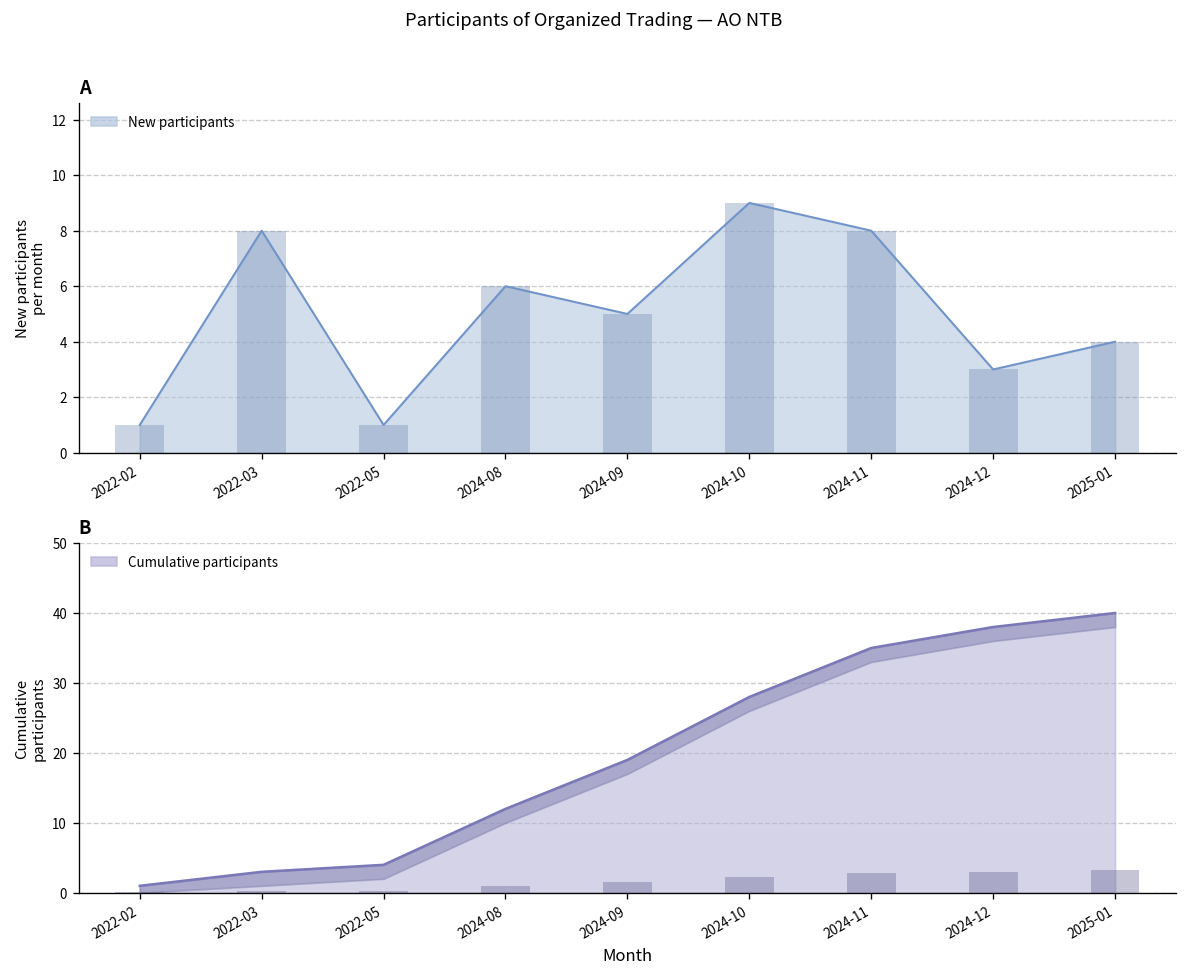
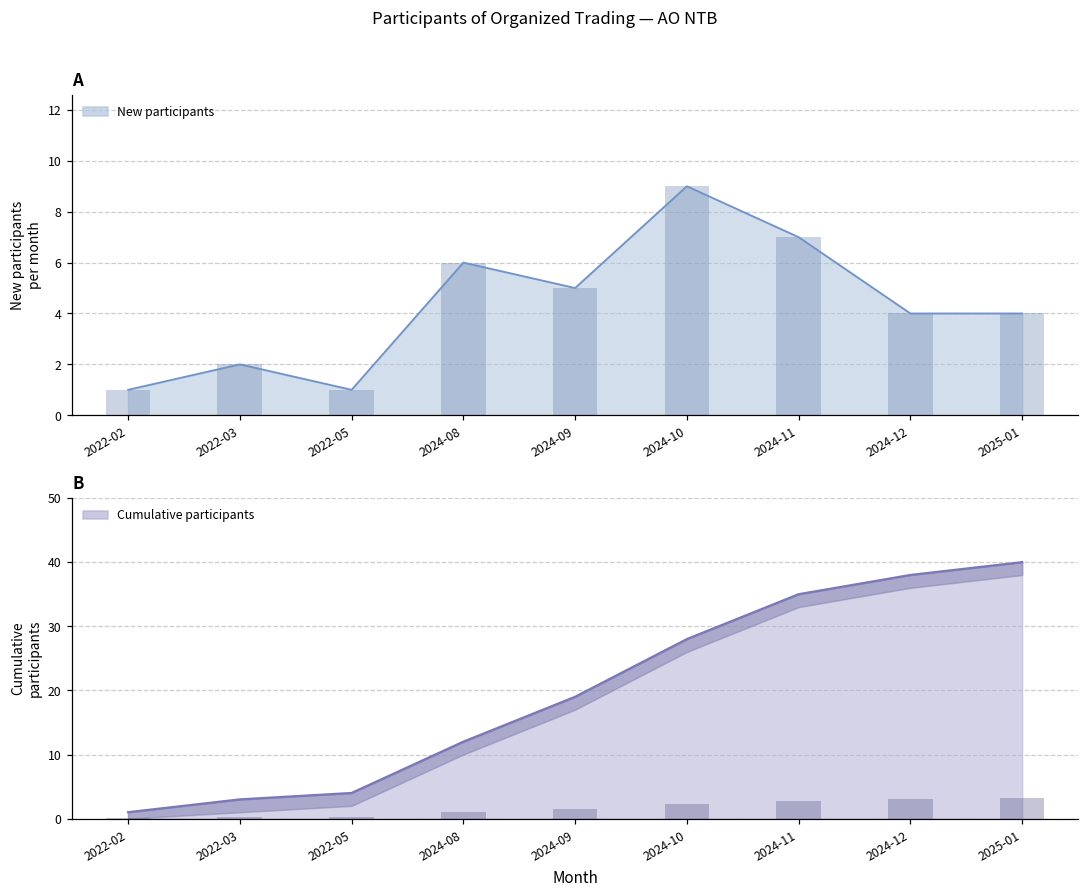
A, 2022-03: 8 -> 2
A, 2024-11: 8 -> 7
A, 2024-12: 3 -> 4
